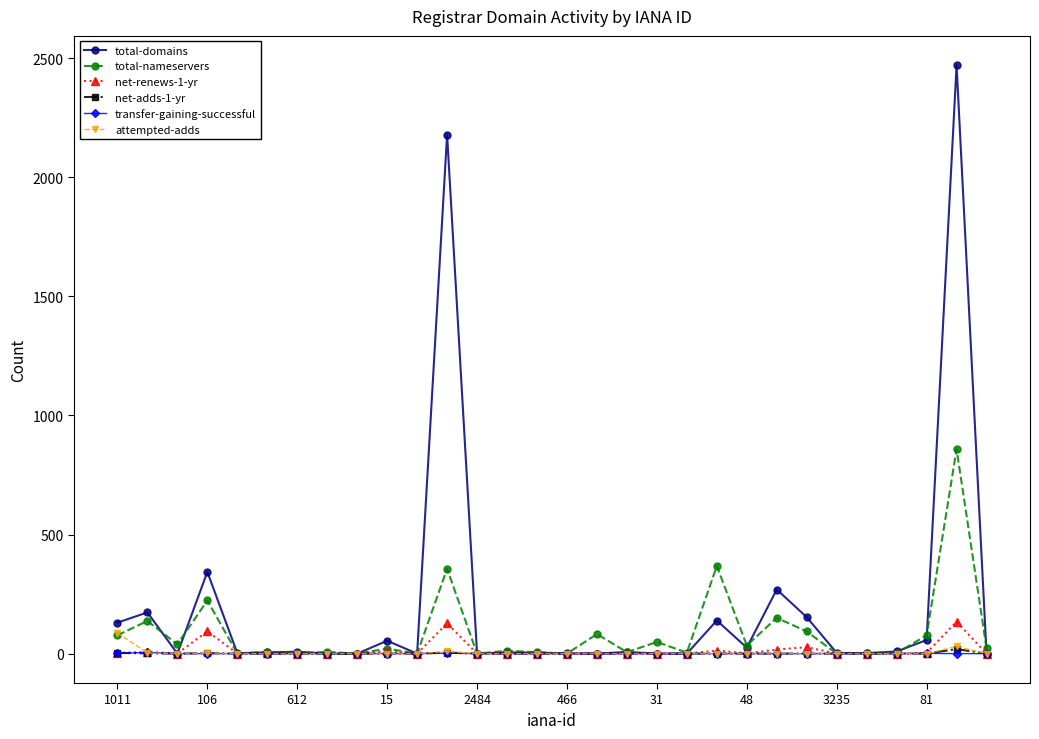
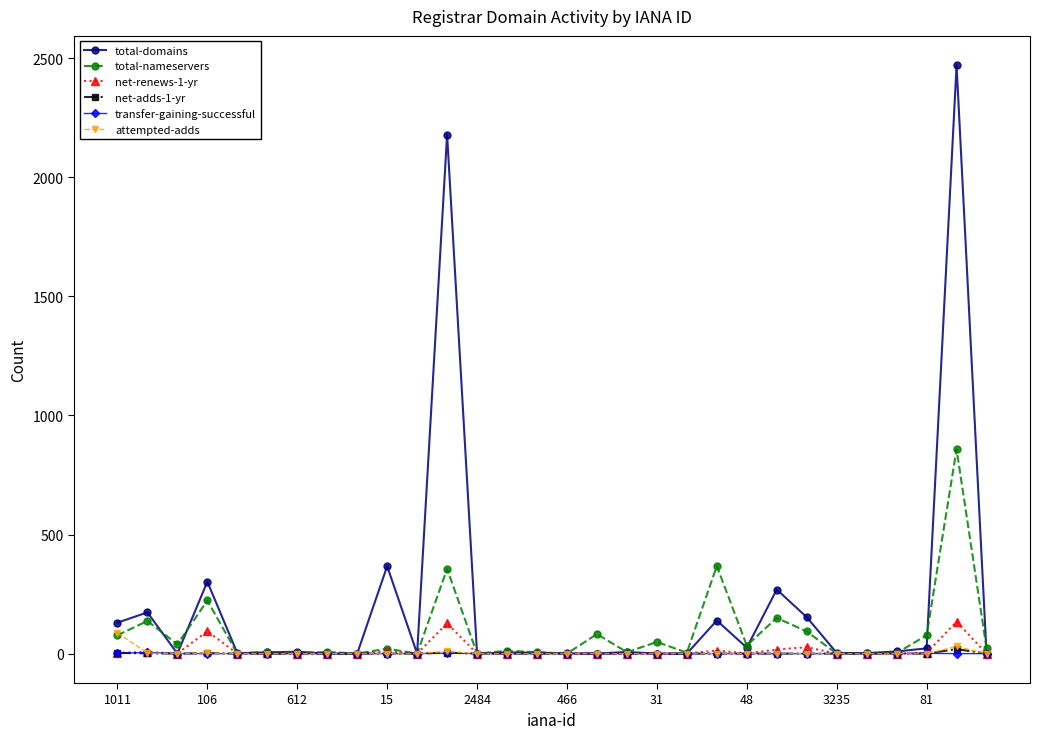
total-domains, 106: 340 -> 300
total-domains, 15: 50 -> 370
total-domains, 81: 60 -> 20
